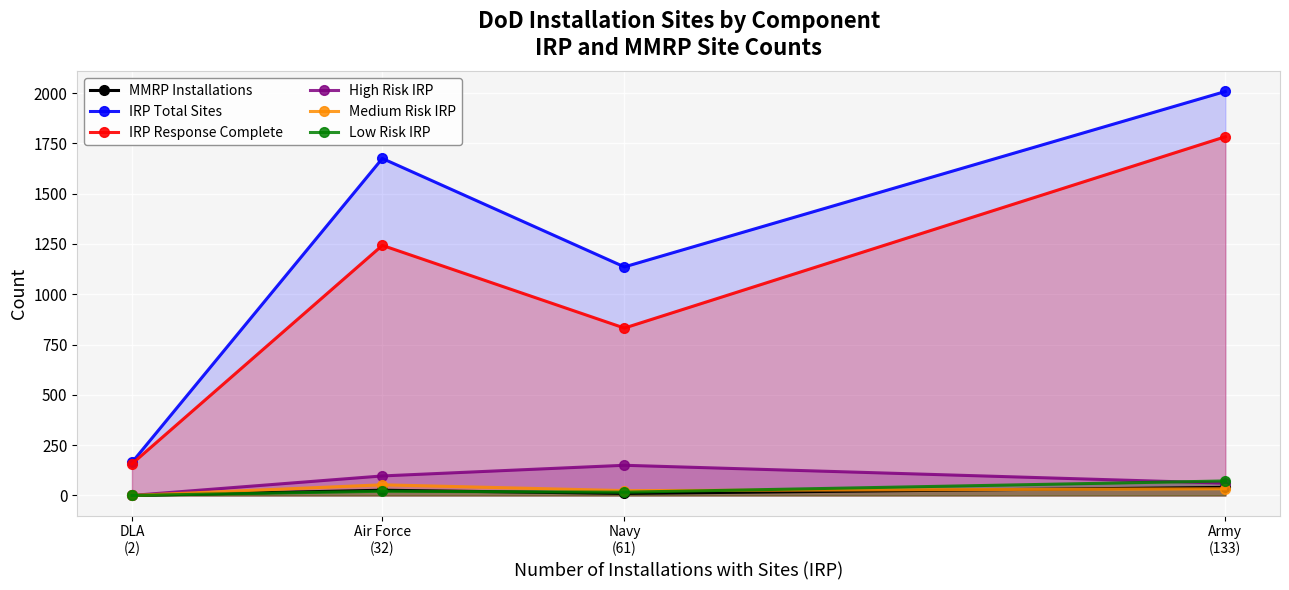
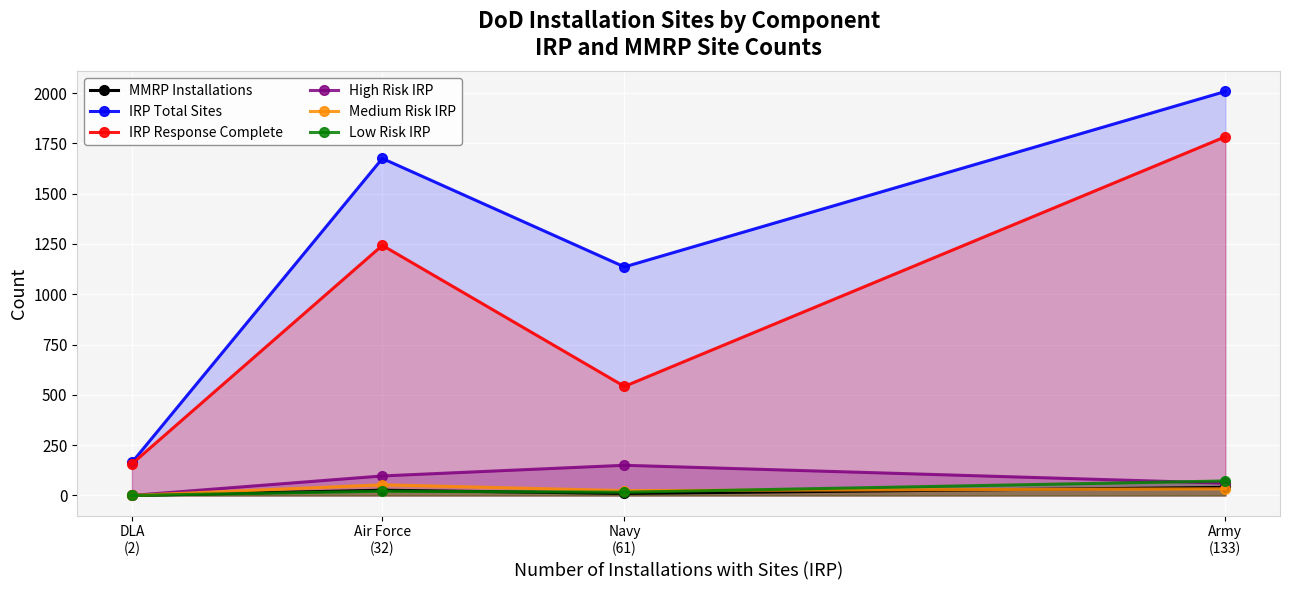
IRP Response Complete, Navy (61): 830 -> 540
